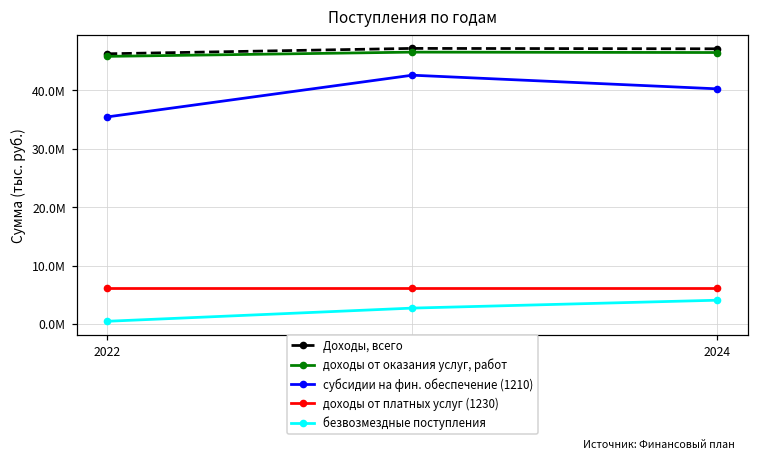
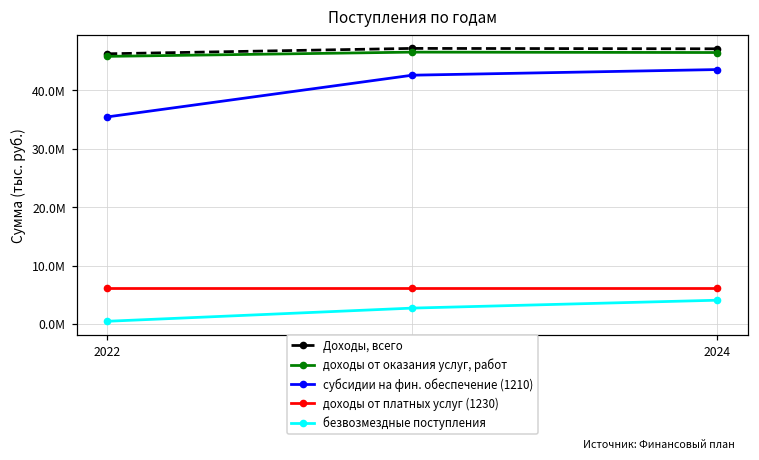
субсидии на фин. обеспечение (1210), 2024: 40000000 -> 44000000
